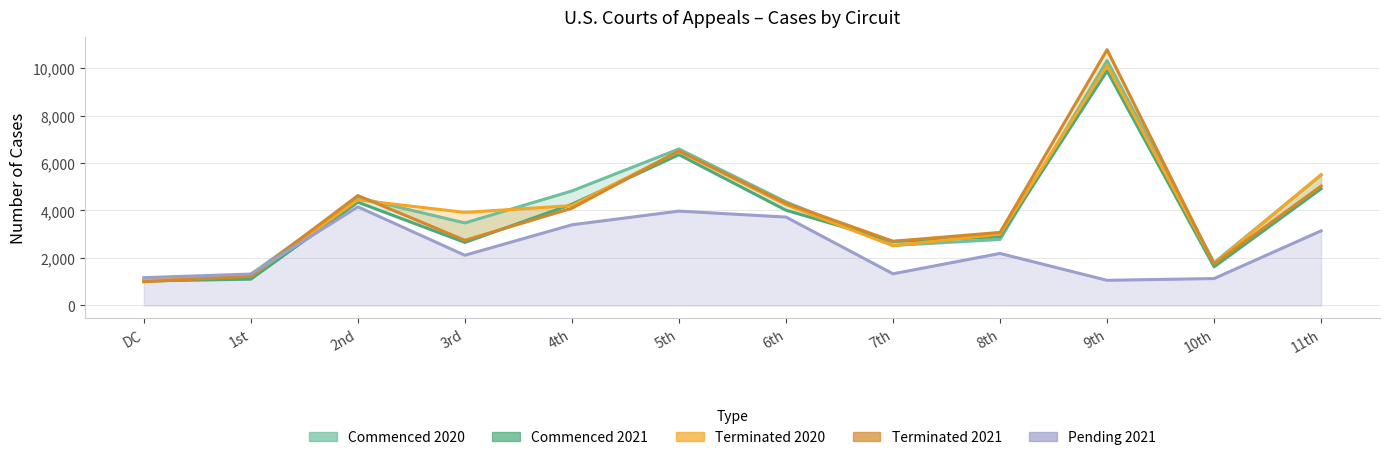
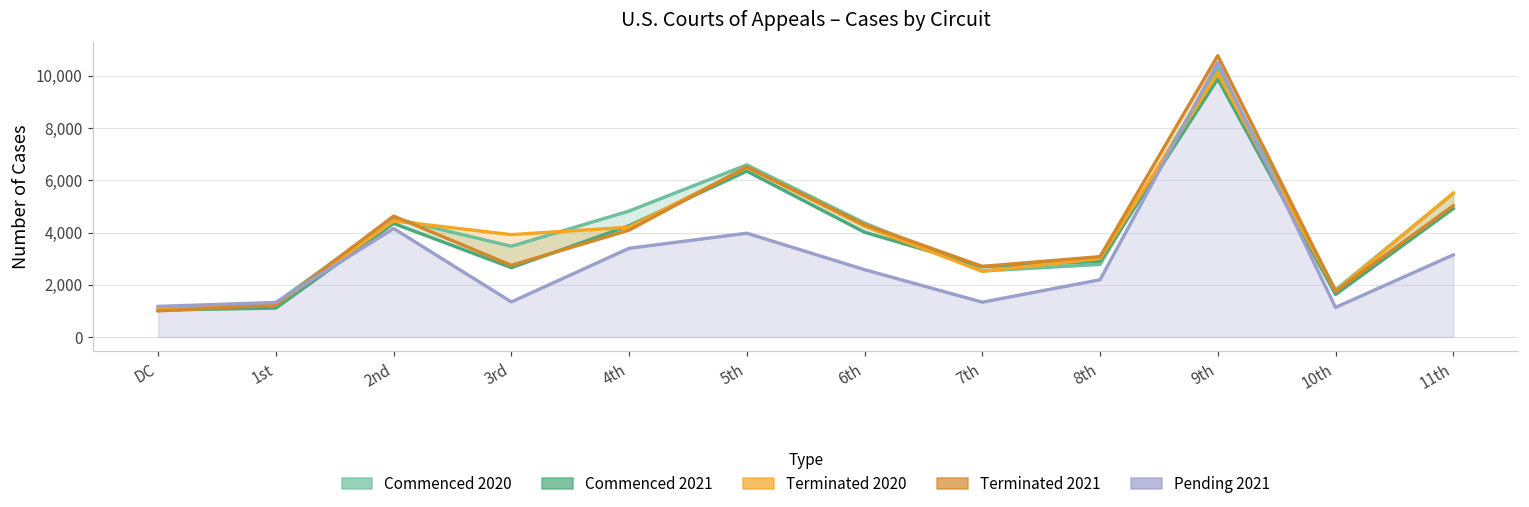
Pending 2021, 3rd: 2,100 -> 1,300
Pending 2021, 6th: 3,700 -> 2,600
Pending 2021, 9th: 1,100 -> 10,500
